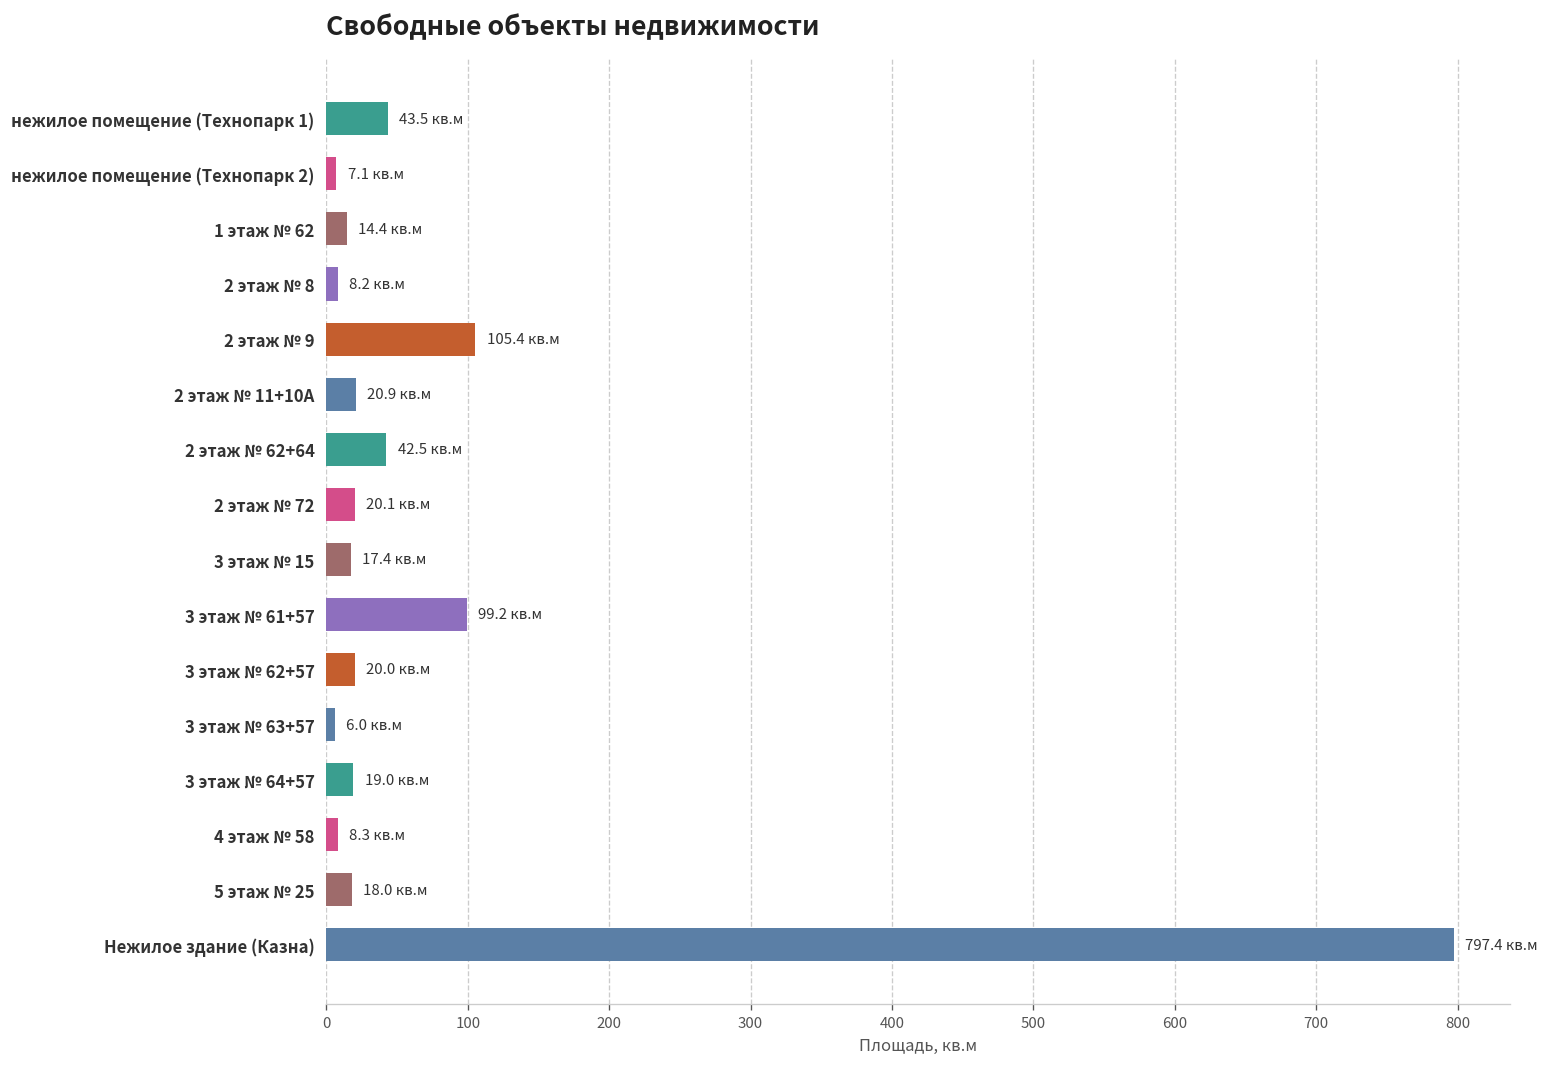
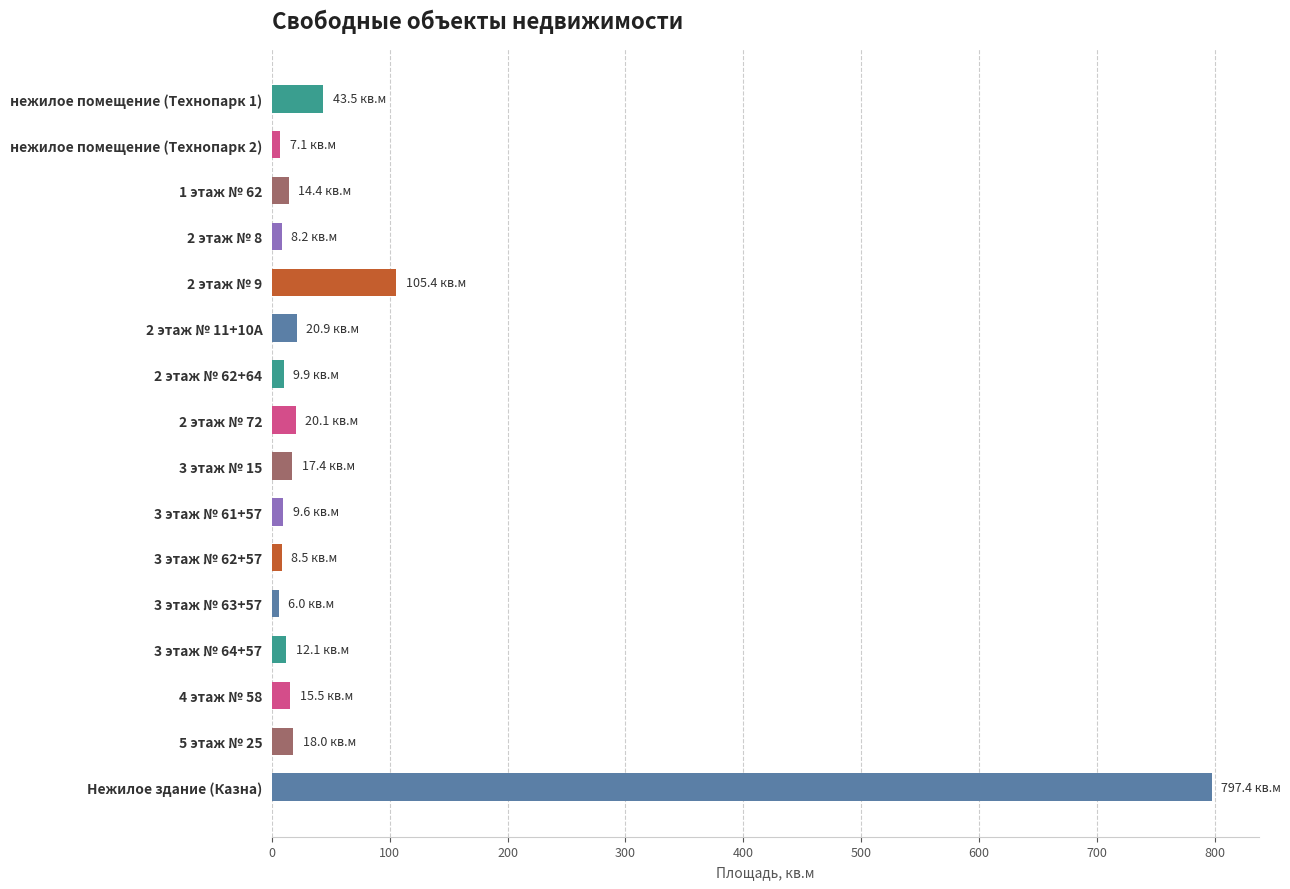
2 этаж № 62+64: 42.5 -> 9.9
3 этаж № 61+57: 99.2 -> 9.6
3 этаж № 62+57: 20.0 -> 8.5
3 этаж № 64+57: 19.0 -> 12.1
4 этаж № 58: 8.3 -> 15.5
